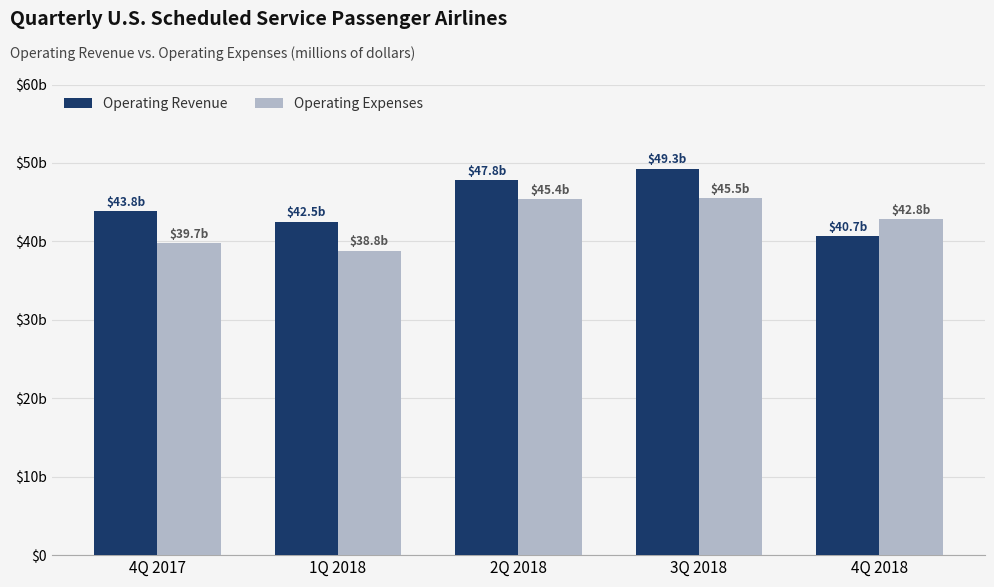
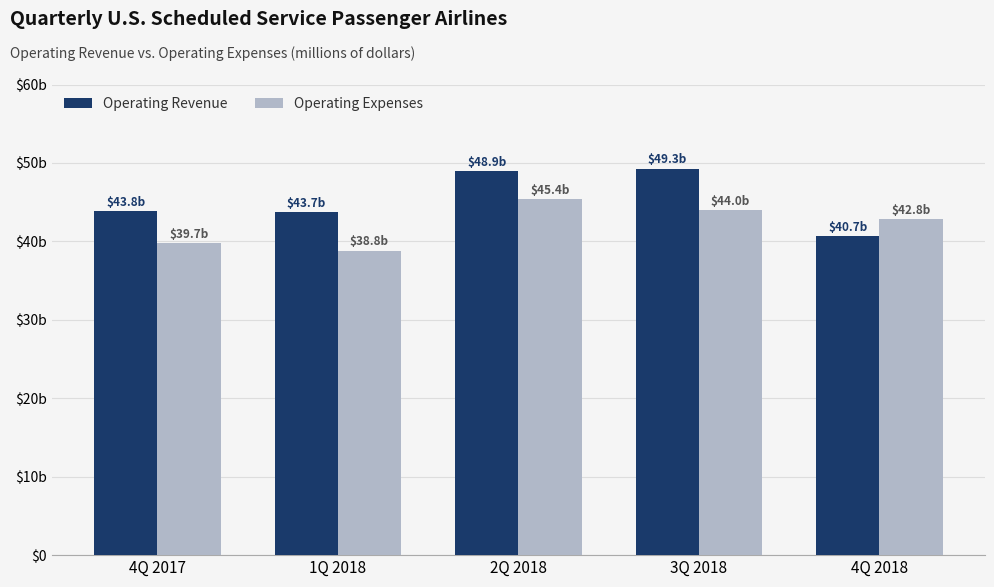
Operating Revenue, 1Q 2018: $42.5b -> $43.7b
Operating Revenue, 2Q 2018: $47.8b -> $48.9b
Operating Expenses, 3Q 2018: $45.5b -> $44.0b
